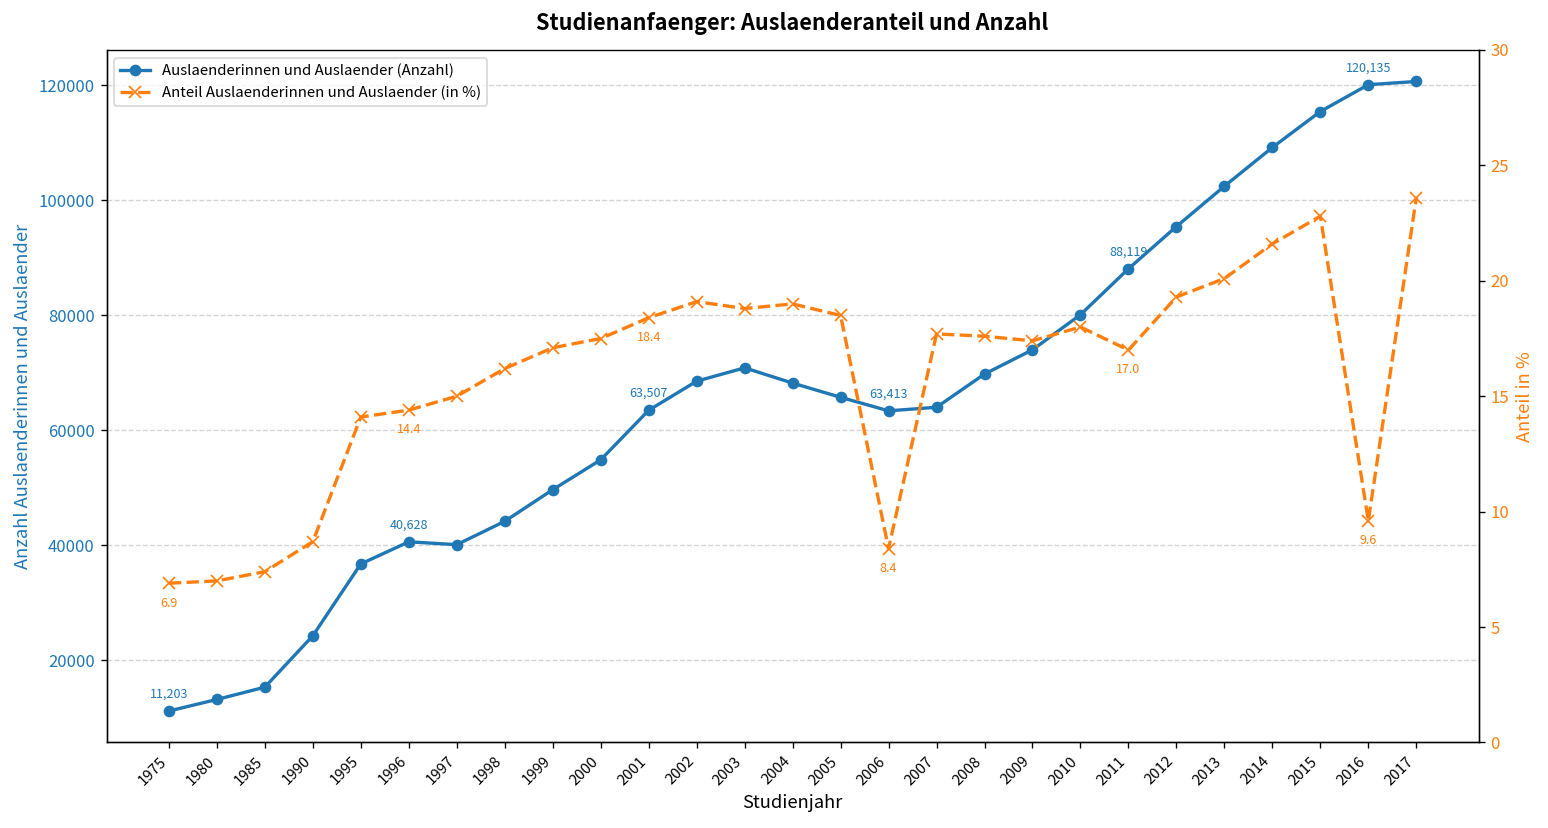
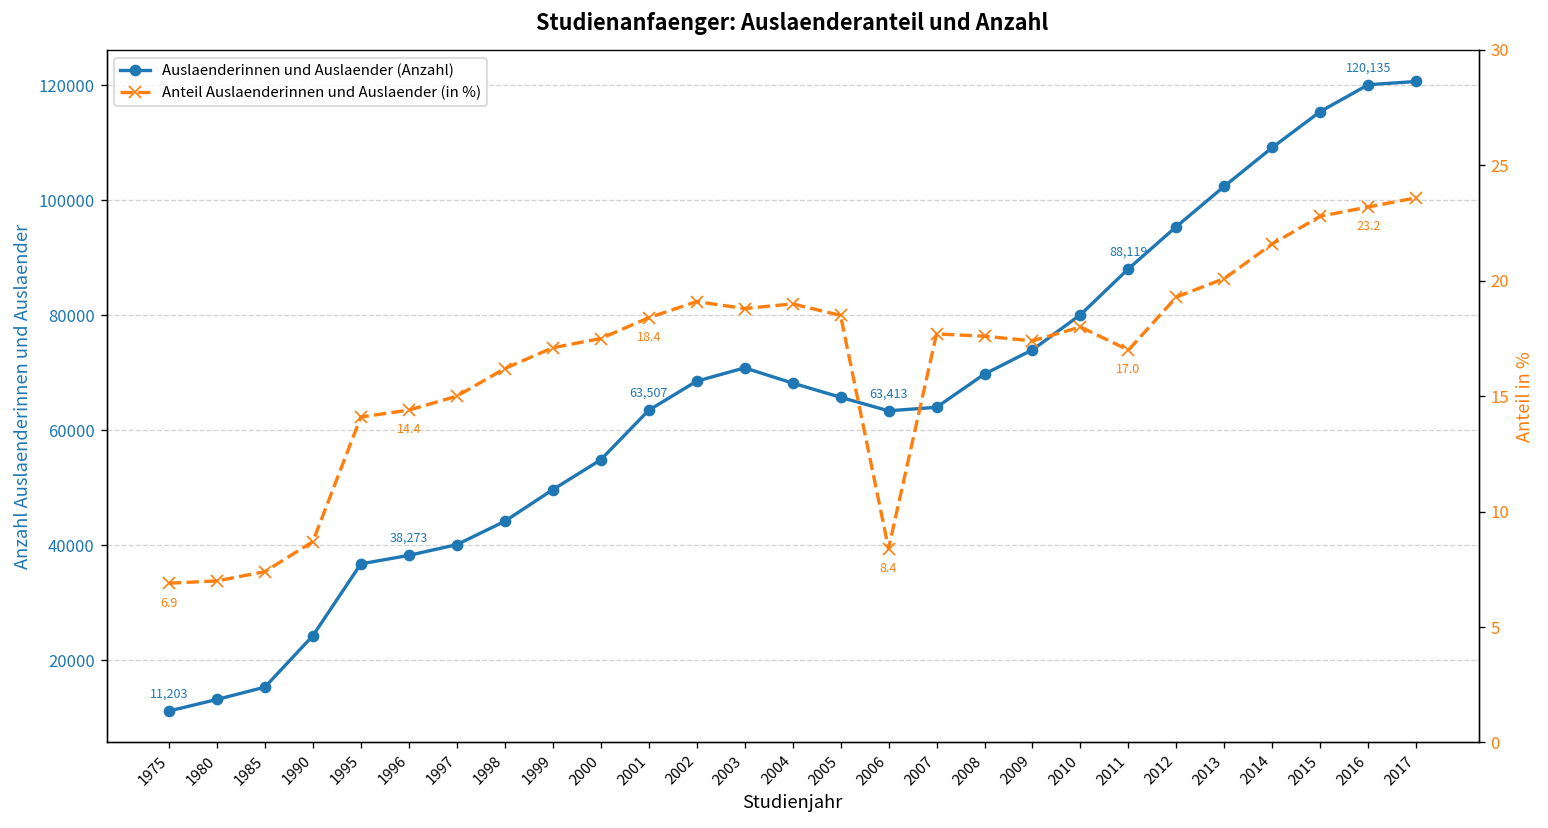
Auslaenderinnen und Auslaender (Anzahl), 1996: 40,628 -> 38,273
Anteil Auslaenderinnen und Auslaender (in %), 2016: 9.6 -> 23.2
